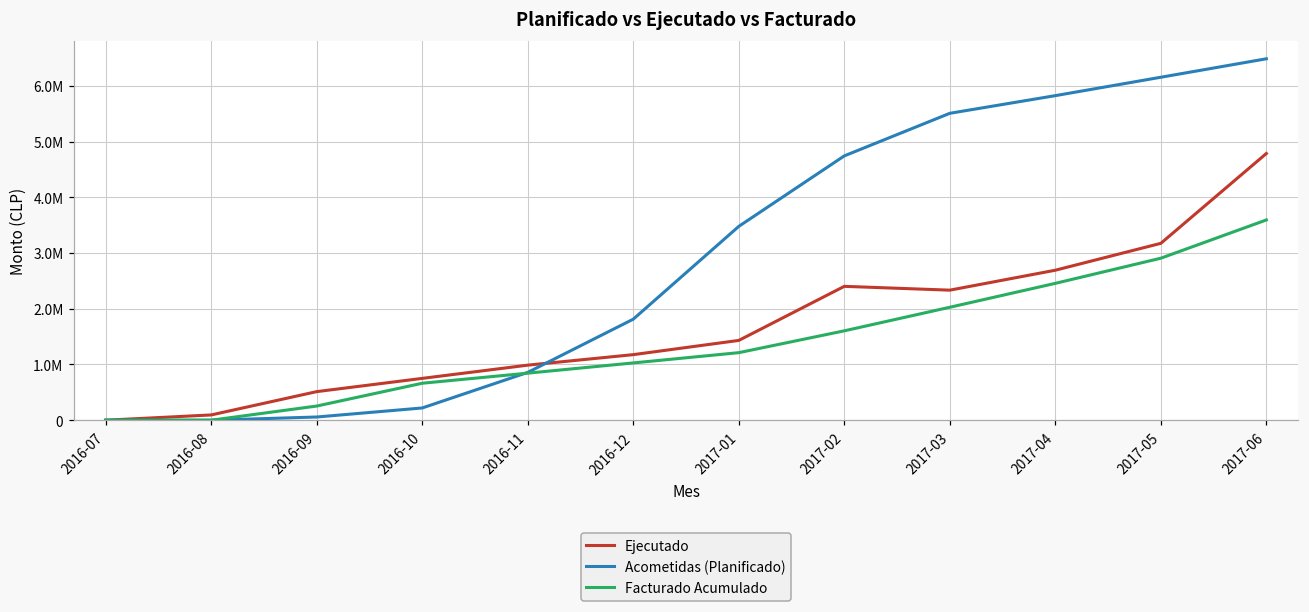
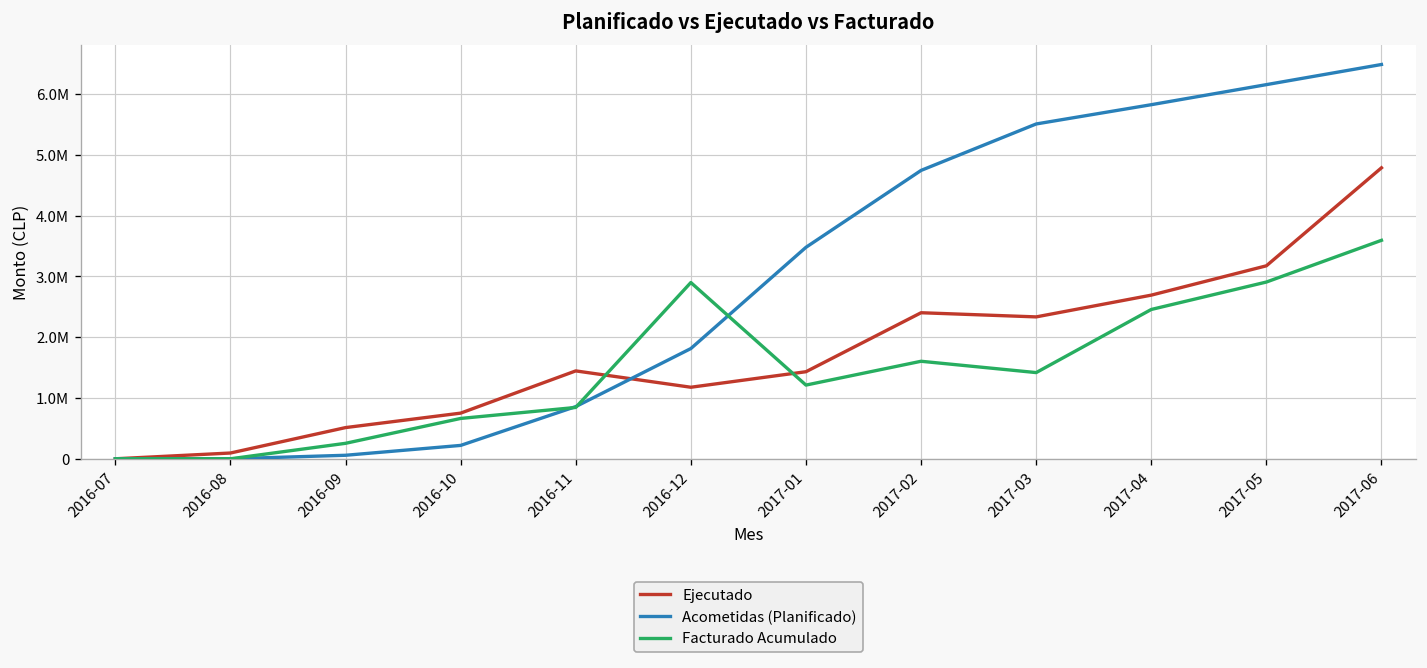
Ejecutado, 2016-11: 1000000 -> 1400000
Facturado Acumulado, 2016-12: 1000000 -> 2900000
Facturado Acumulado, 2017-03: 2000000 -> 1400000
